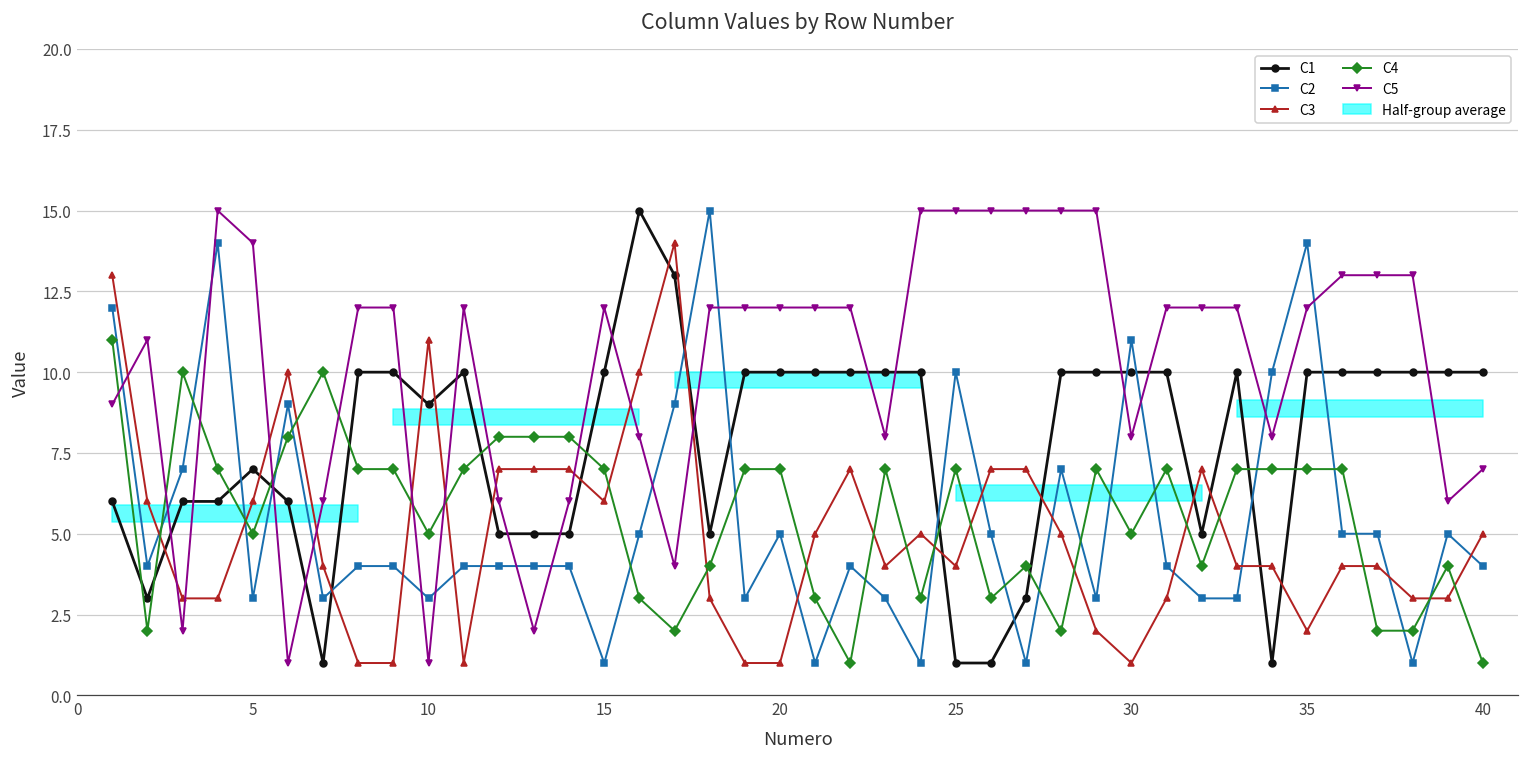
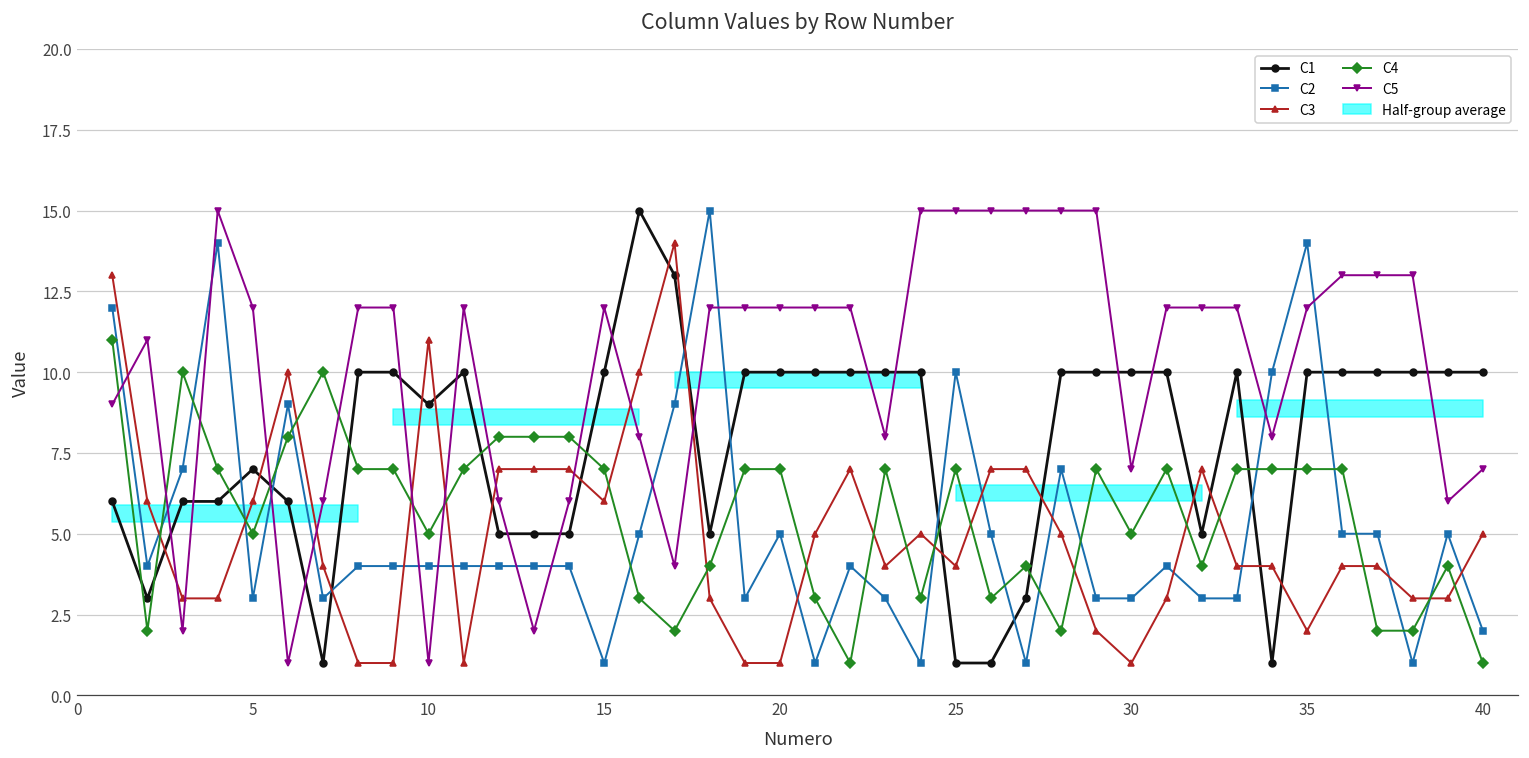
C5, 5: 14 -> 12
C2, 10: 3 -> 4
C2, 30: 11 -> 3
C5, 30: 8 -> 7
C2, 40: 4 -> 2
